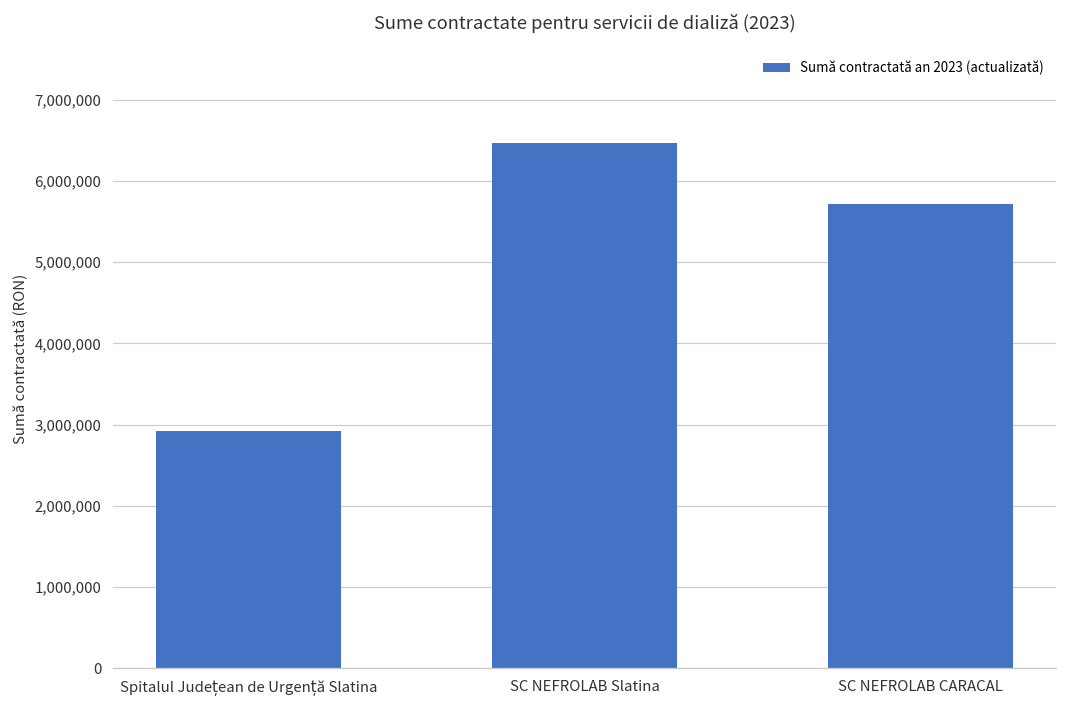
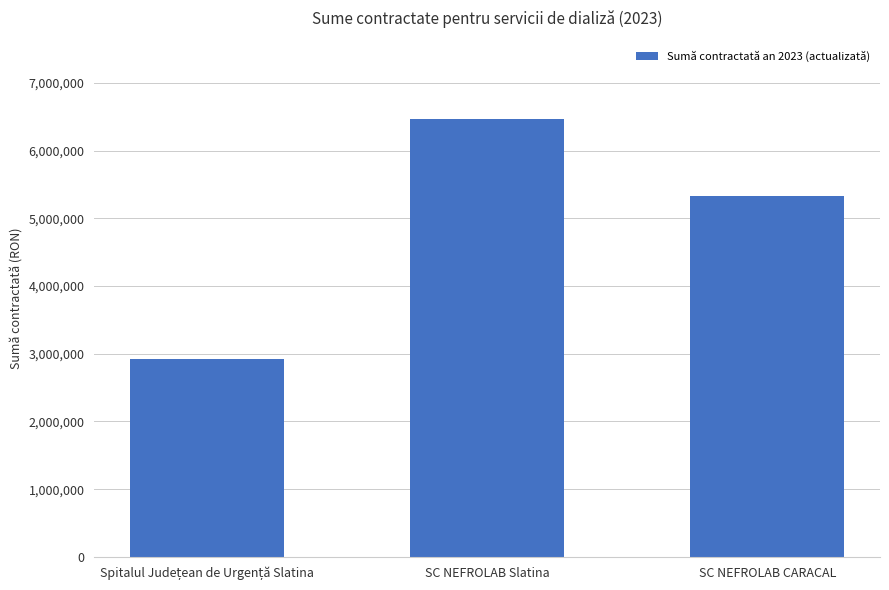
SC NEFROLAB CARACAL: 5,700,000 -> 5,300,000
